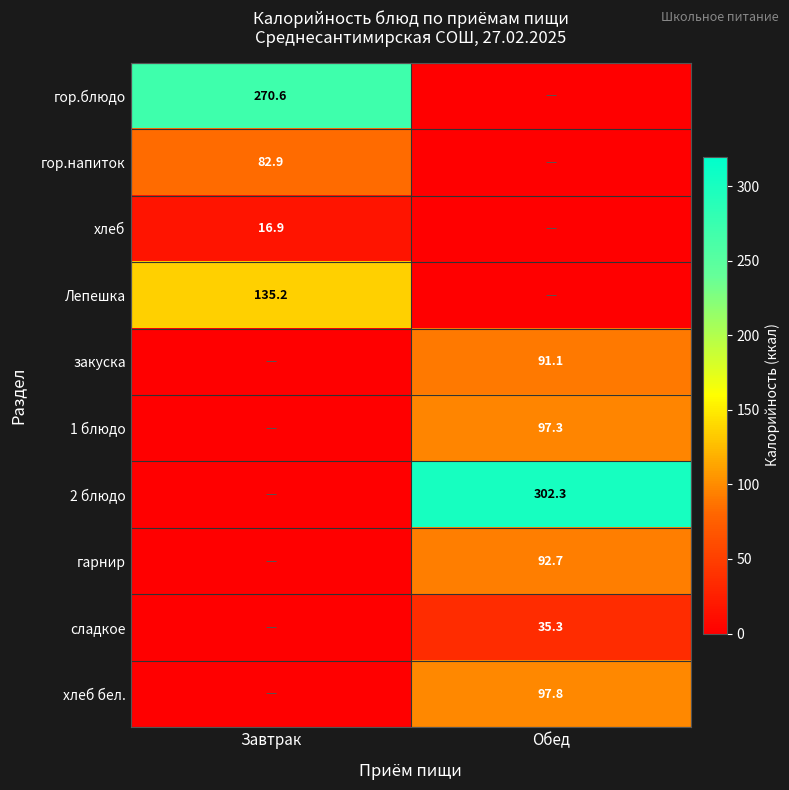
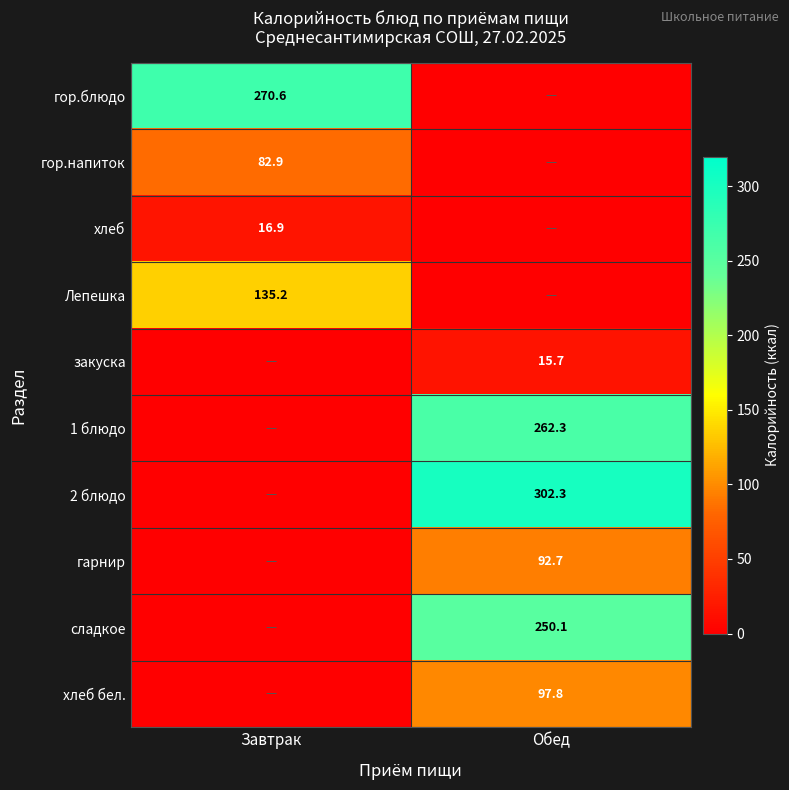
закуска, Обед: 91.1 -> 15.7
1 блюдо, Обед: 97.3 -> 262.3
сладкое, Обед: 35.3 -> 250.1
